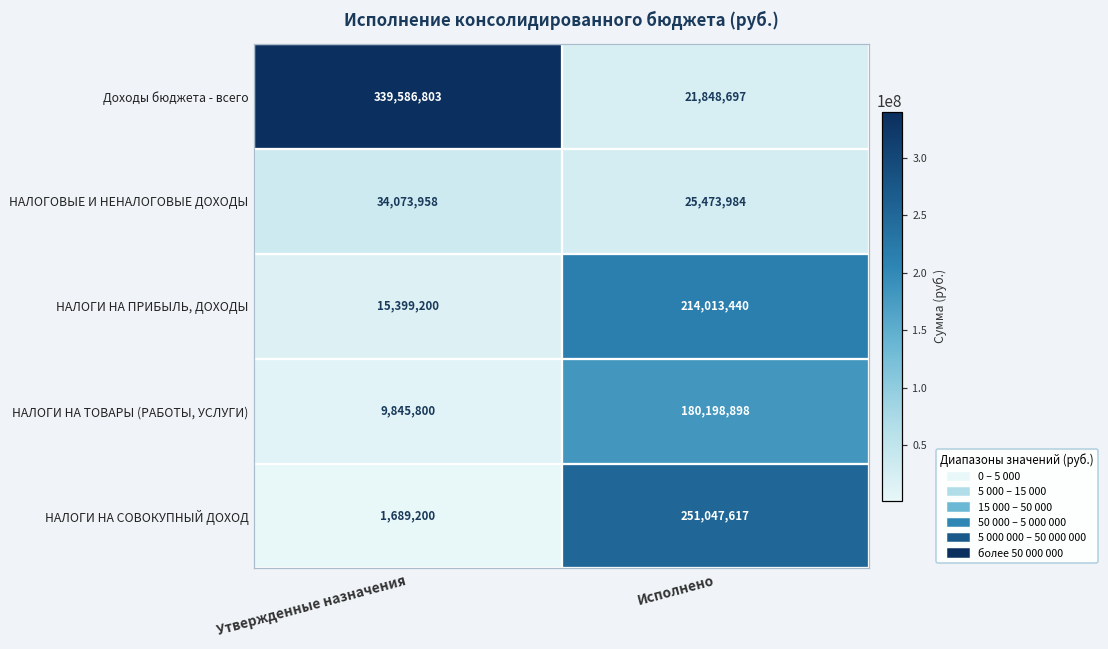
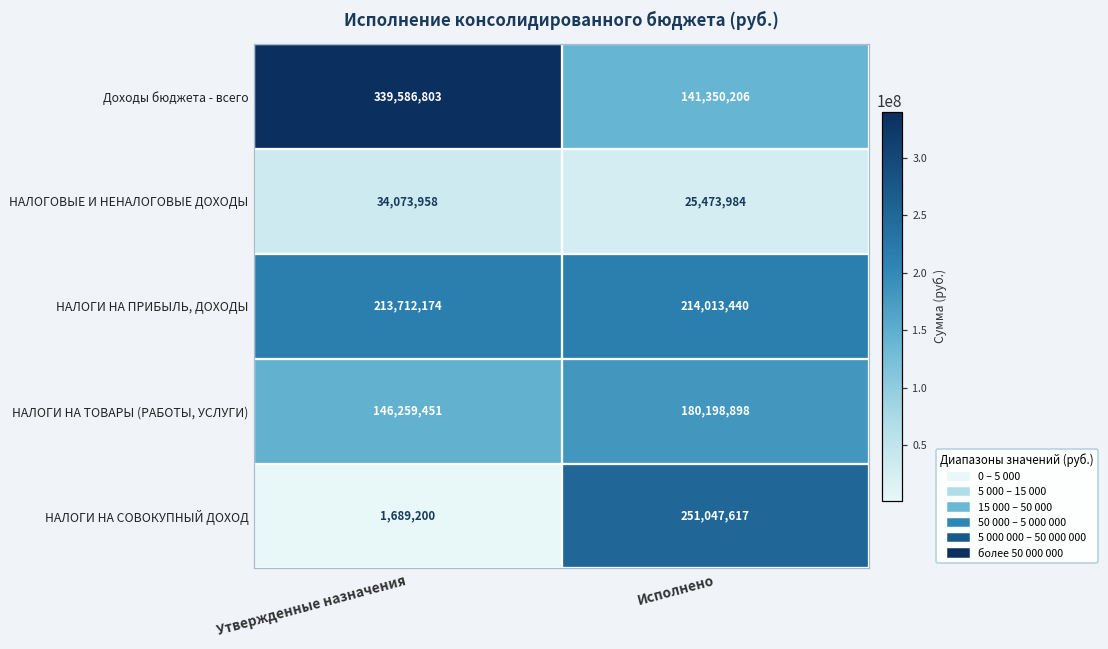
Доходы бюджета - всего, Исполнено: 21,848,697 -> 141,350,206
НАЛОГИ НА ПРИБЫЛЬ, ДОХОДЫ, Утвержденные назначения: 15,399,200 -> 213,712,174
НАЛОГИ НА ТОВАРЫ (РАБОТЫ, УСЛУГИ), Утвержденные назначения: 9,845,800 -> 146,259,451
